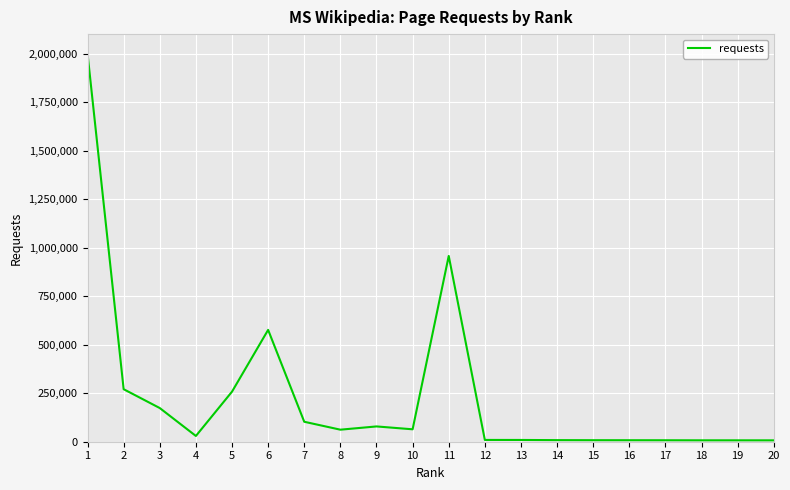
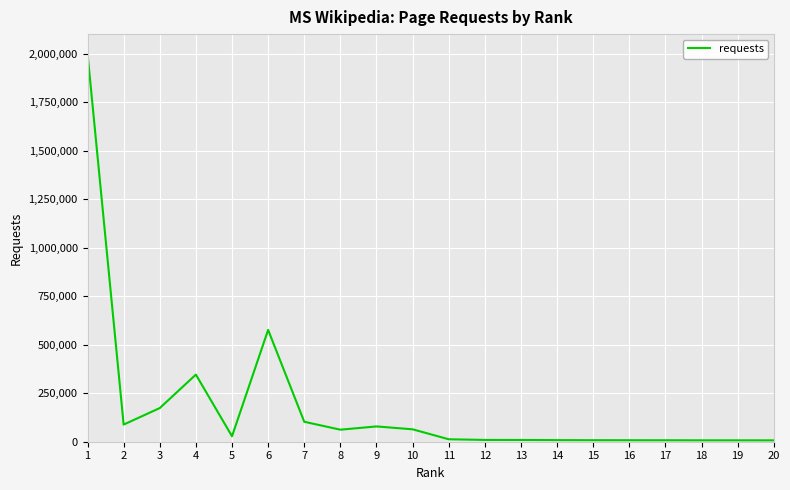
2: 270,000 -> 90,000
4: 30,000 -> 350,000
5: 260,000 -> 30,000
11: 960,000 -> 10,000
